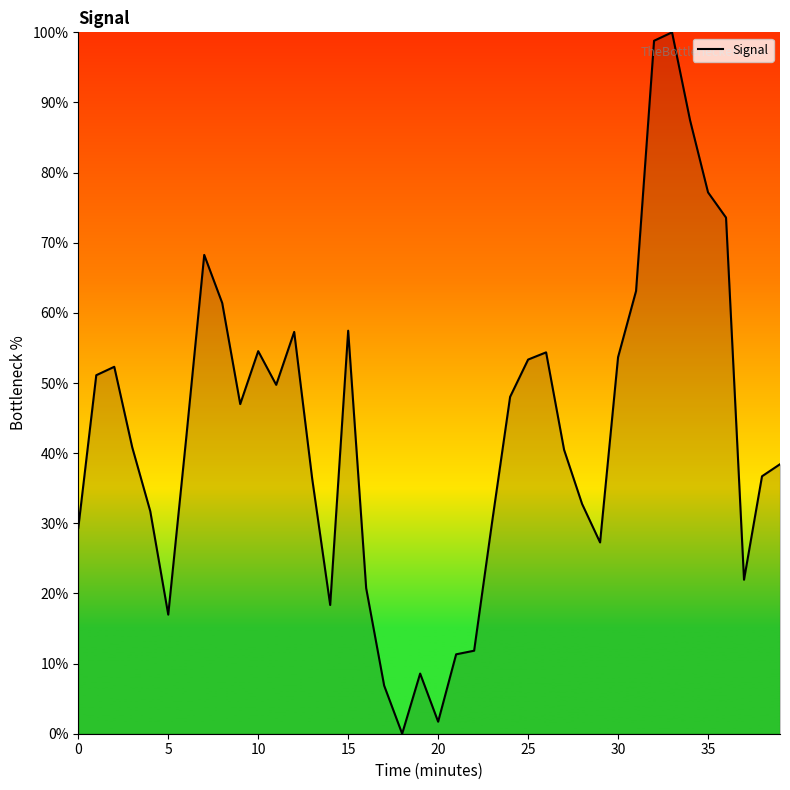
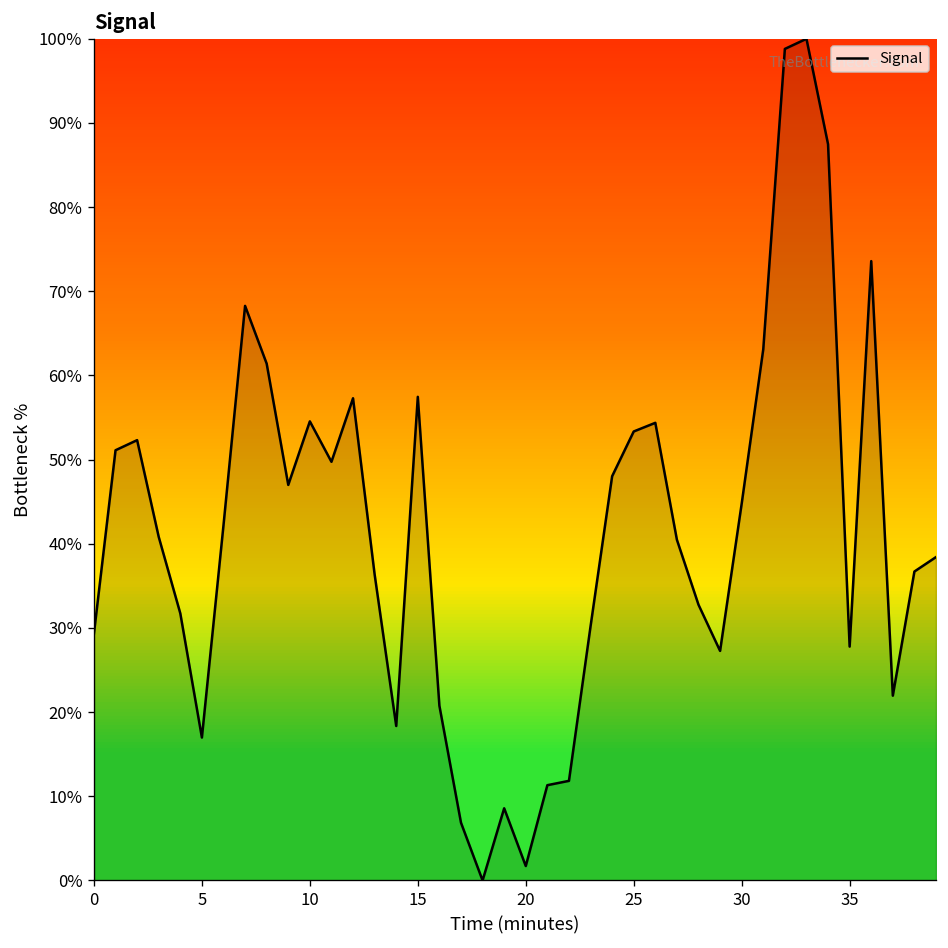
30: 54% -> 45%
35: 77% -> 28%
